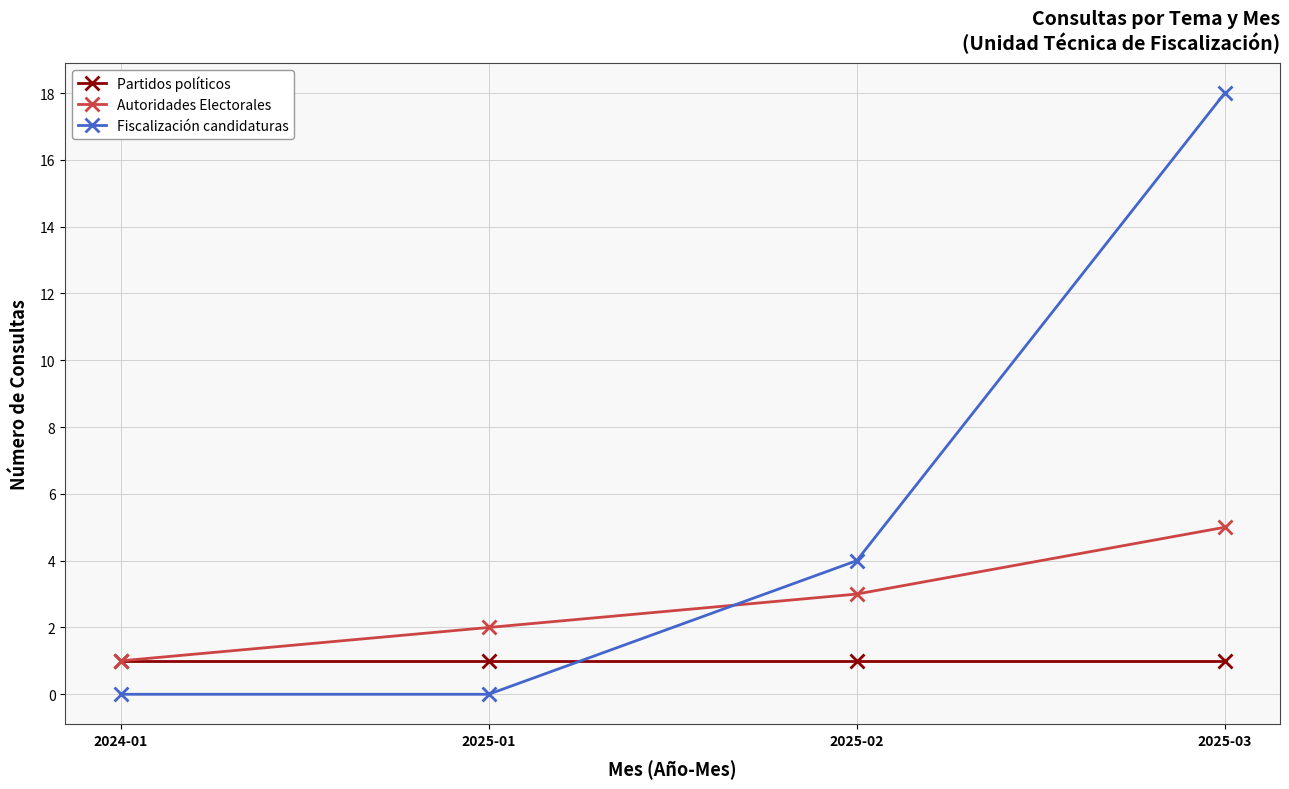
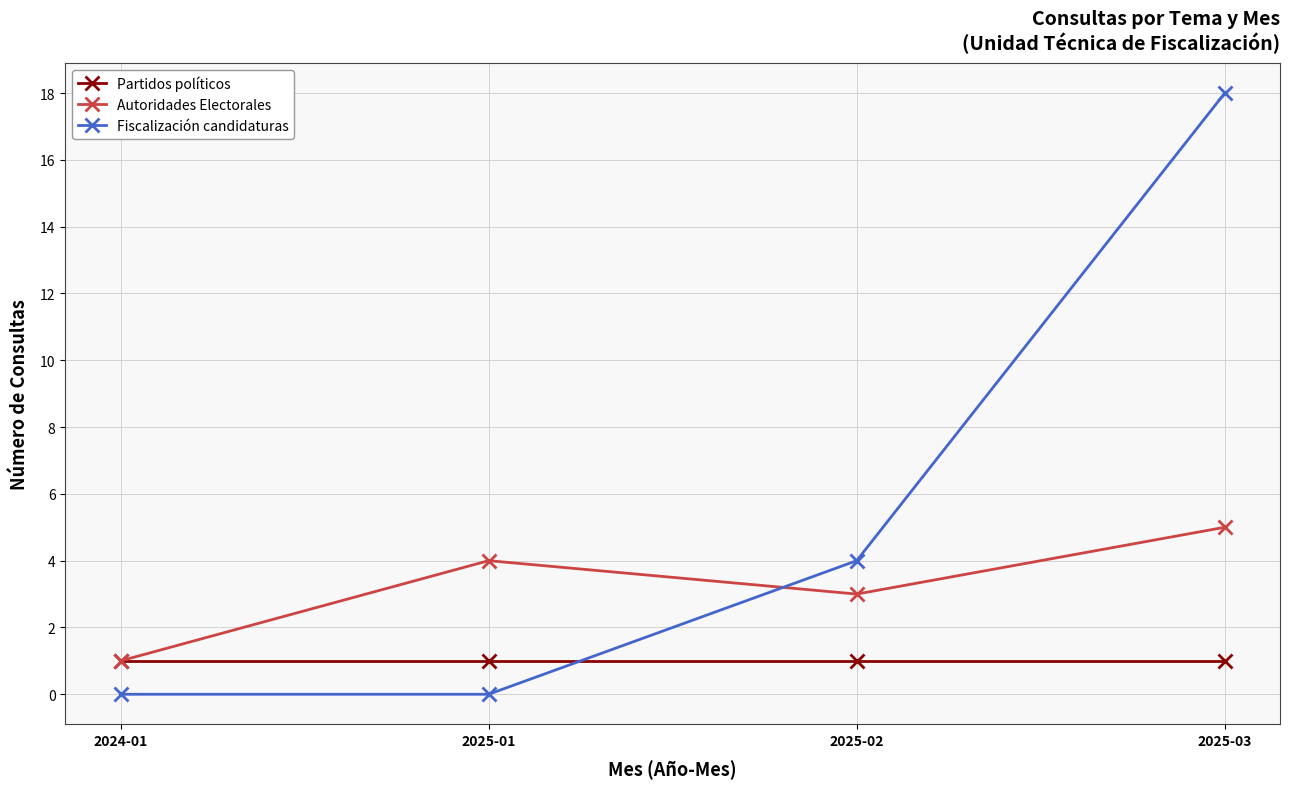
Autoridades Electorales, 2025-01: 2 -> 4
